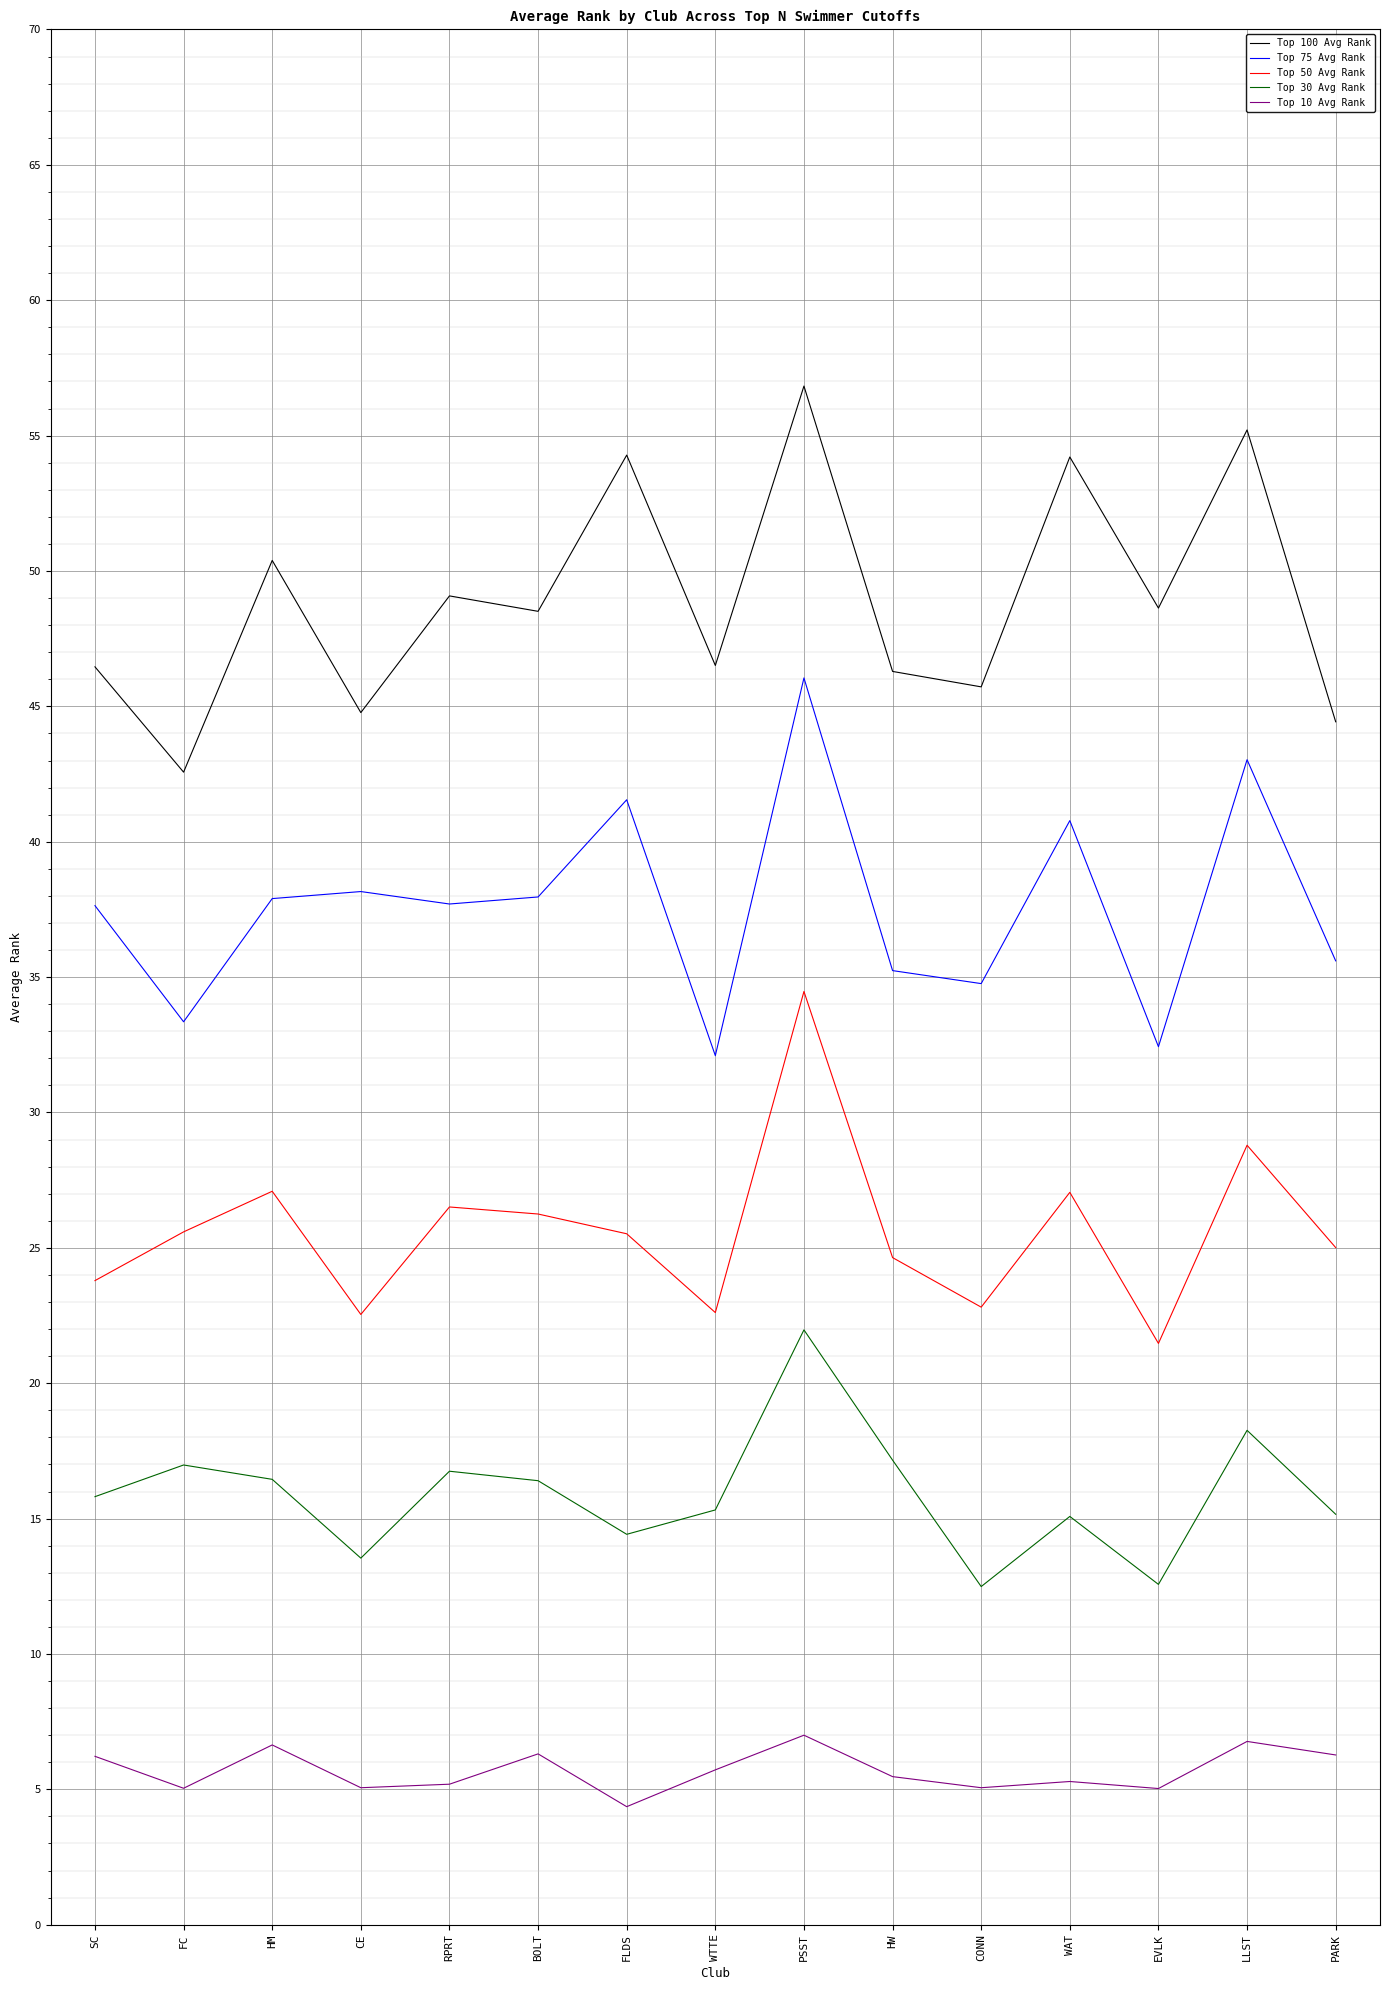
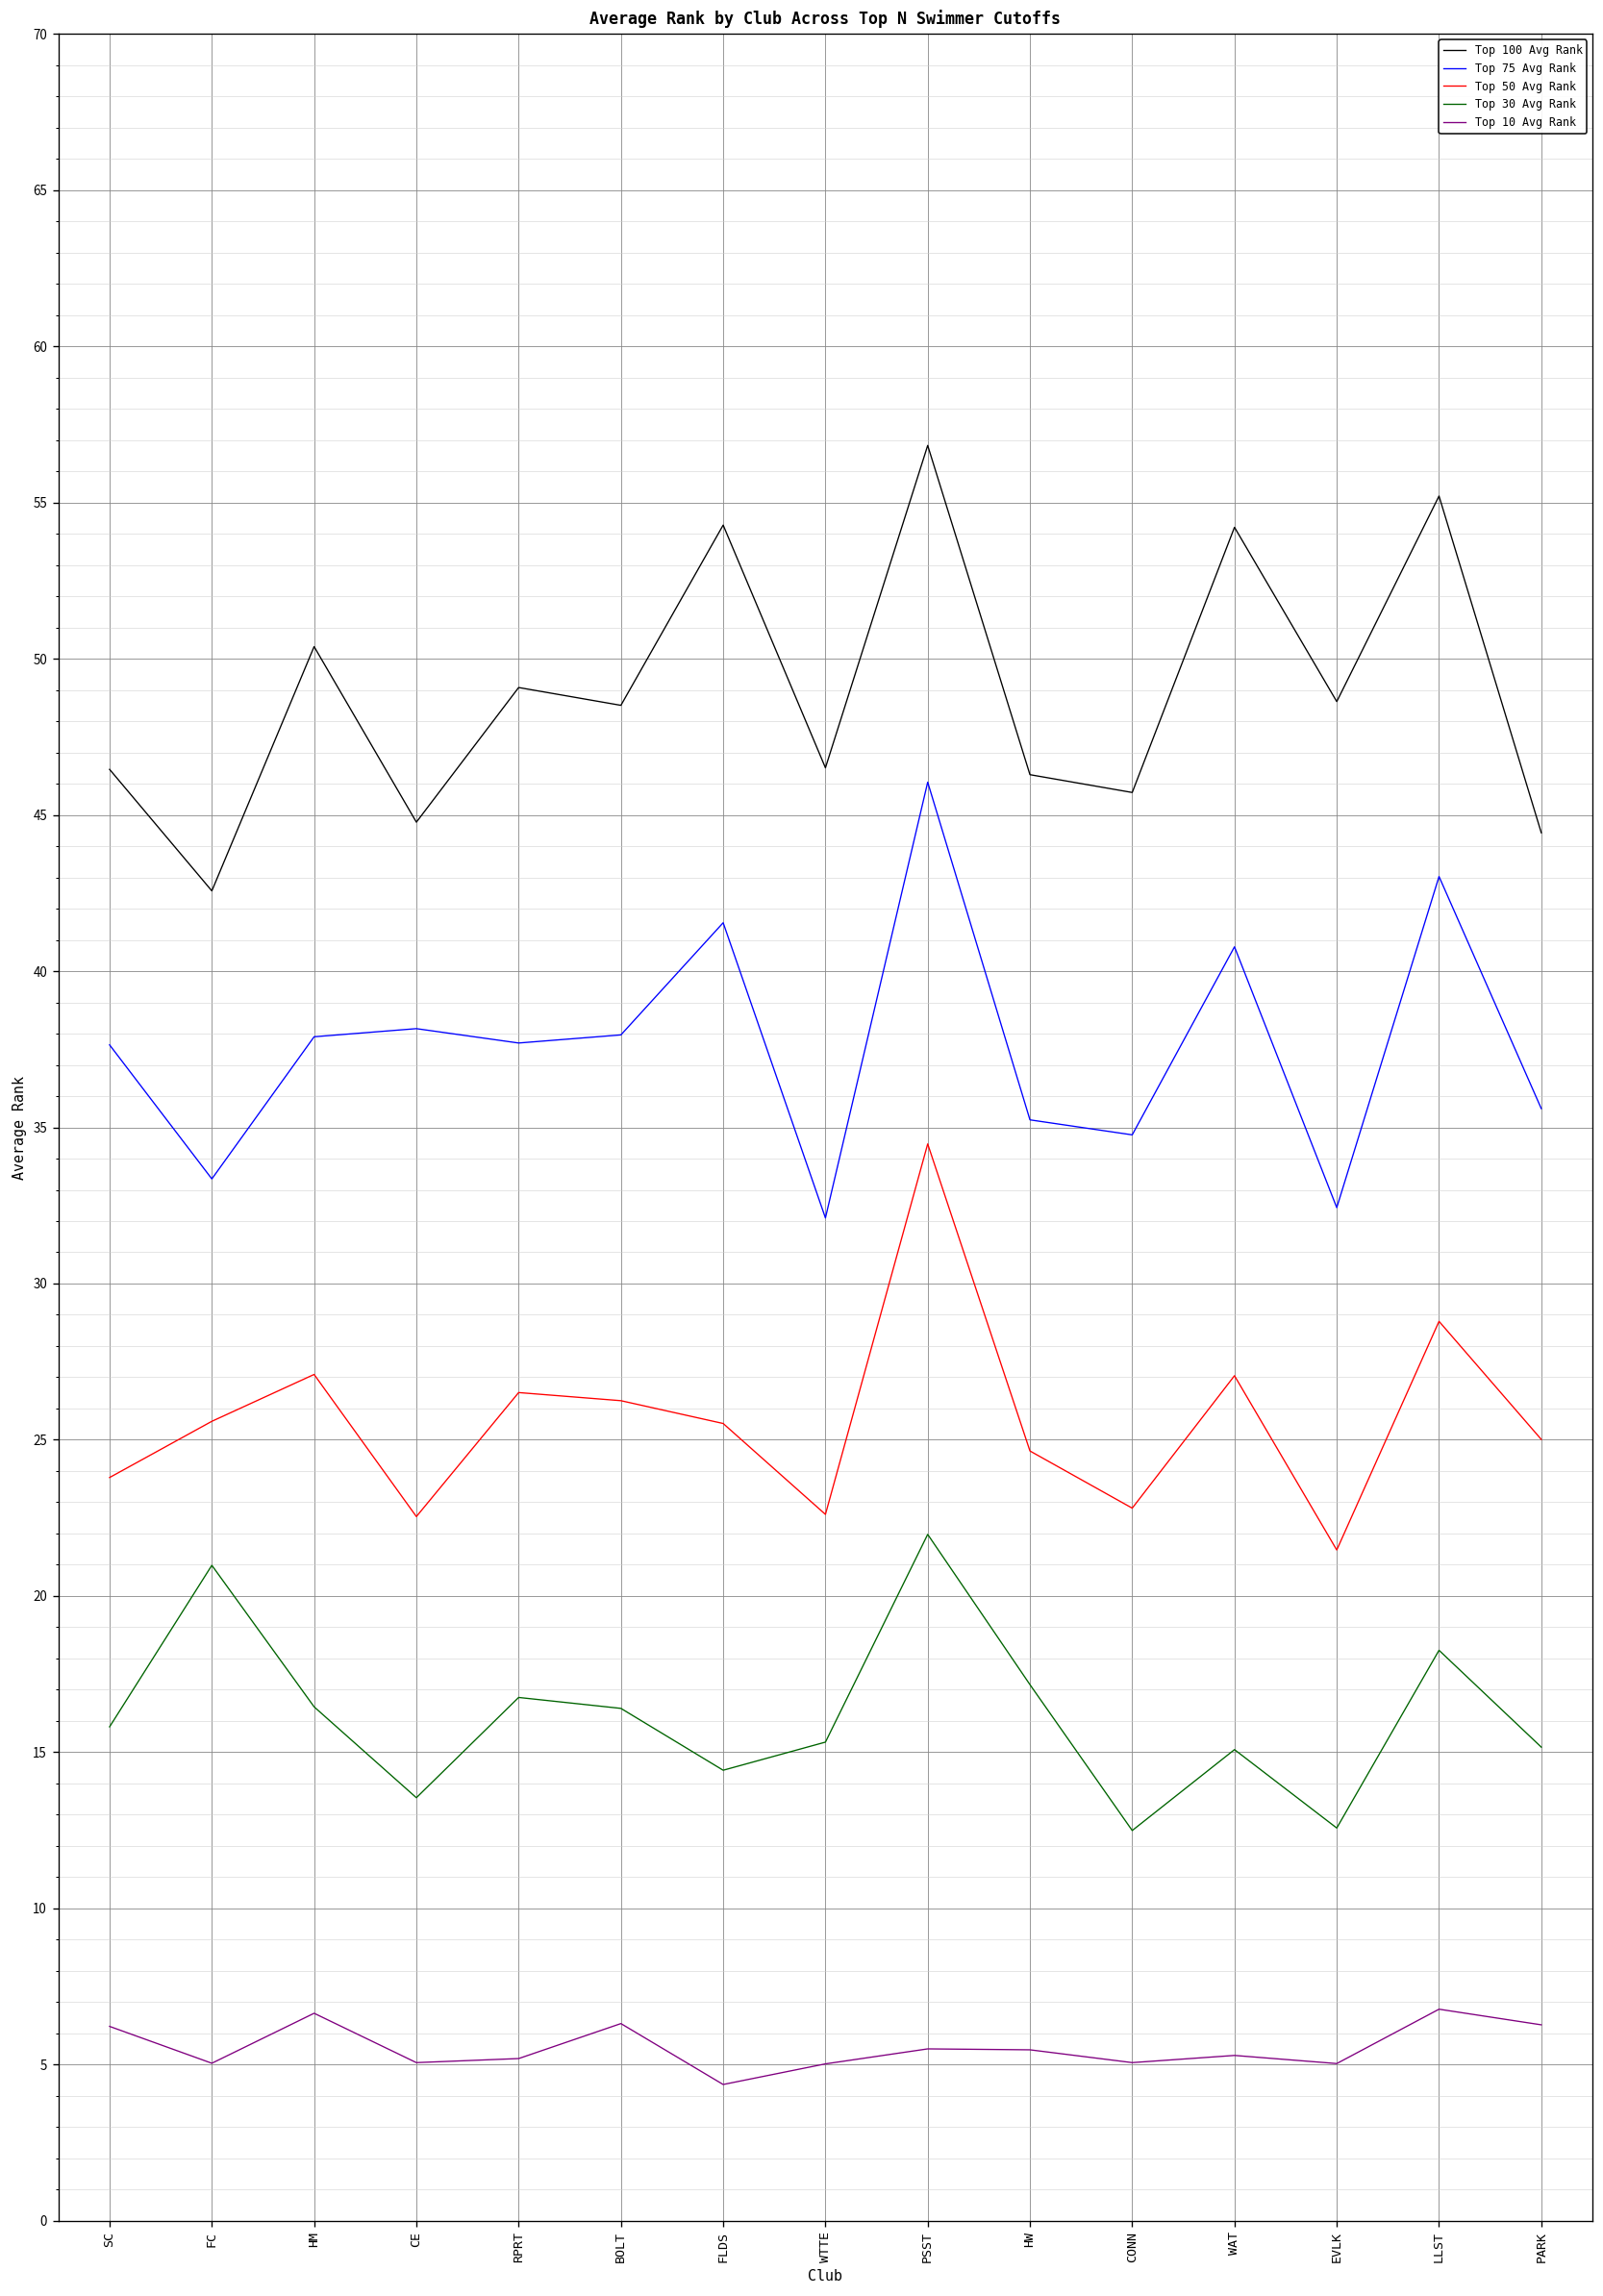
Top 30 Avg Rank, FC: 17.0 -> 21.0
Top 10 Avg Rank, WTTE: 5.7 -> 5.0
Top 10 Avg Rank, PSST: 7.0 -> 5.5
